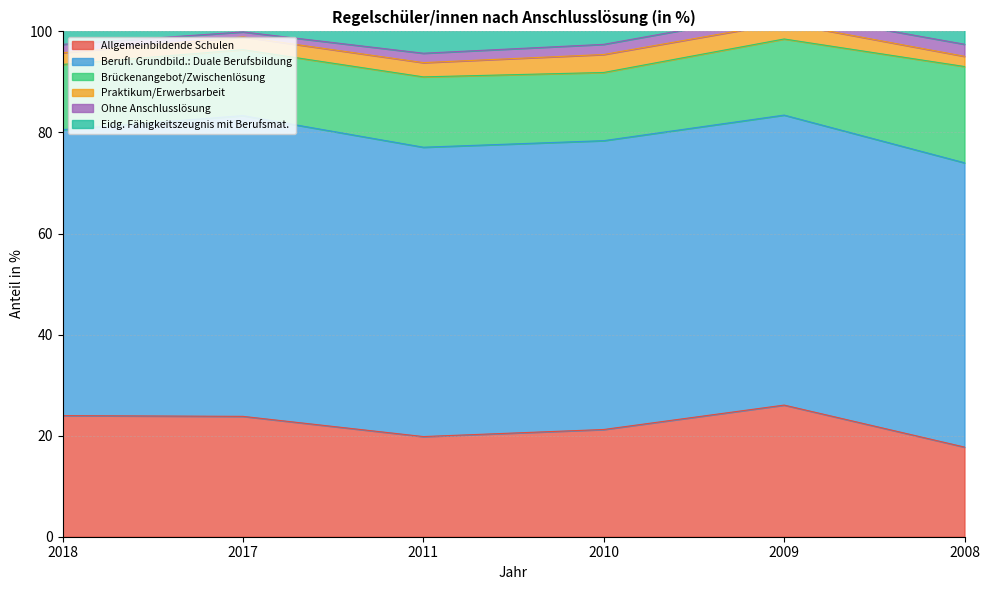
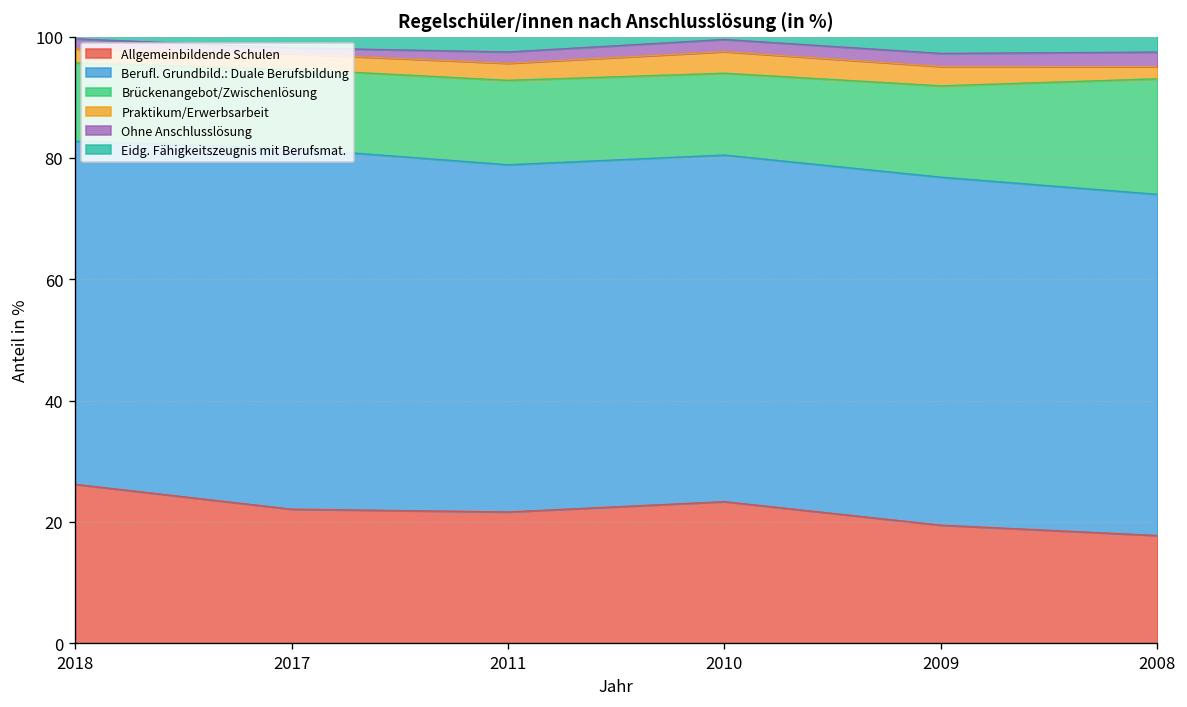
Allgemeinbildende Schulen, 2018: 24 -> 26
Allgemeinbildende Schulen, 2017: 24 -> 22
Allgemeinbildende Schulen, 2011: 20 -> 22
Allgemeinbildende Schulen, 2010: 21 -> 23
Allgemeinbildende Schulen, 2009: 26 -> 19
